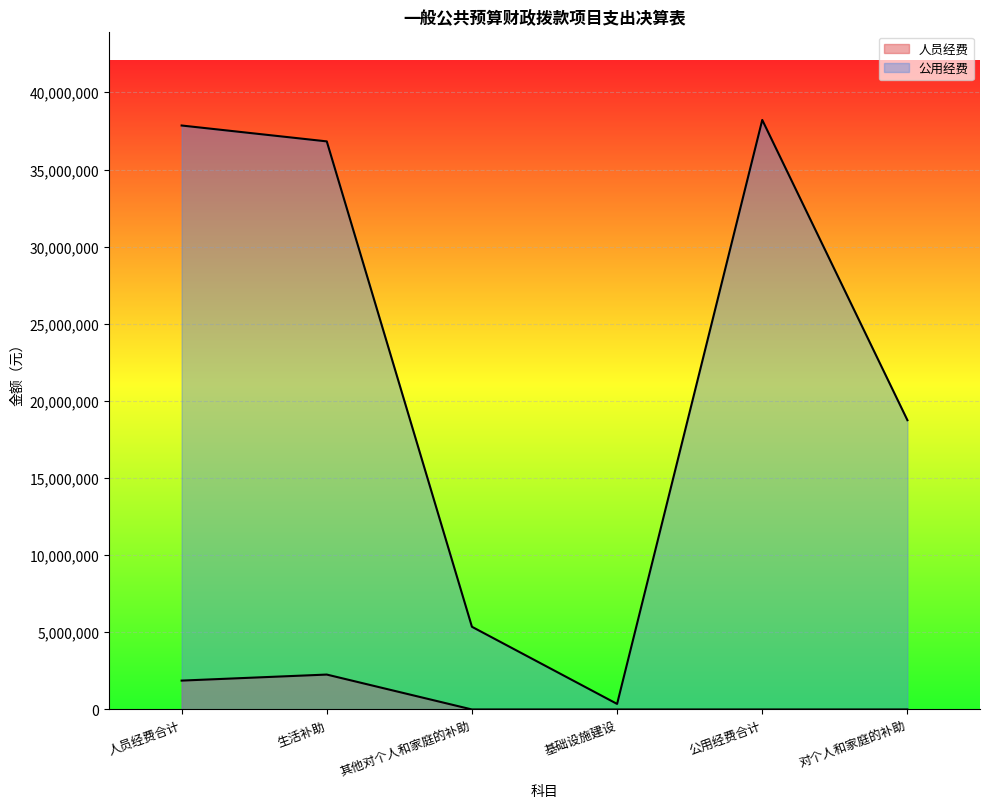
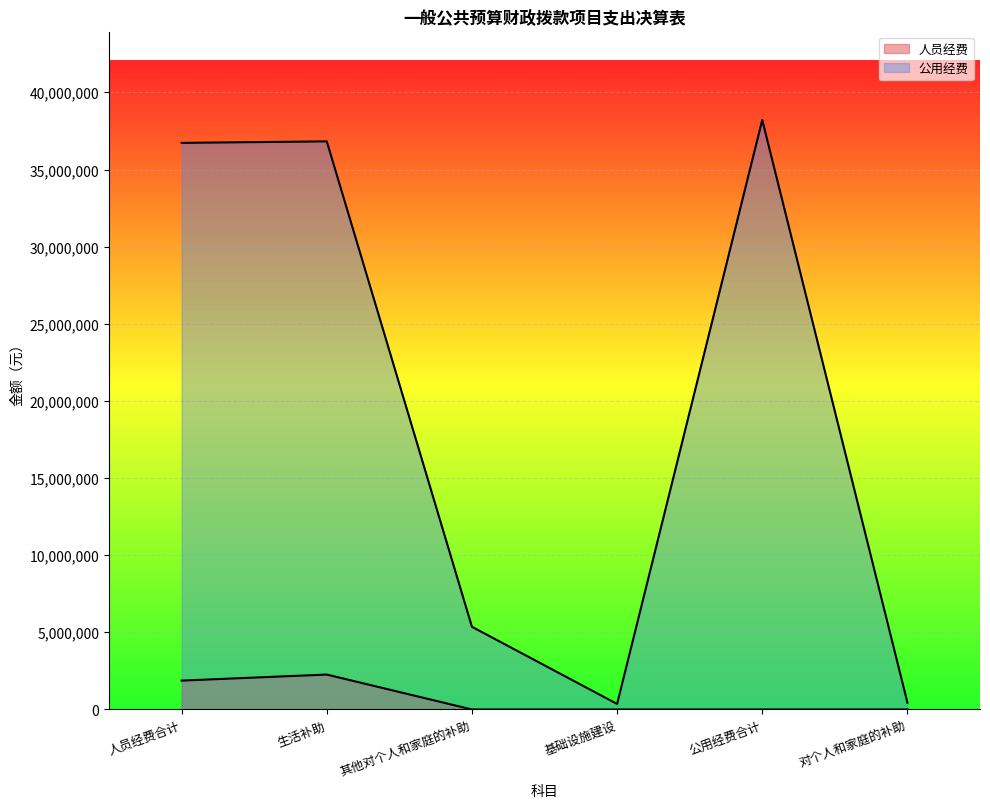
公用经费, 人员经费合计: 37,900,000 -> 36,700,000
公用经费, 对个人和家庭的补助: 18,800,000 -> 400,000
